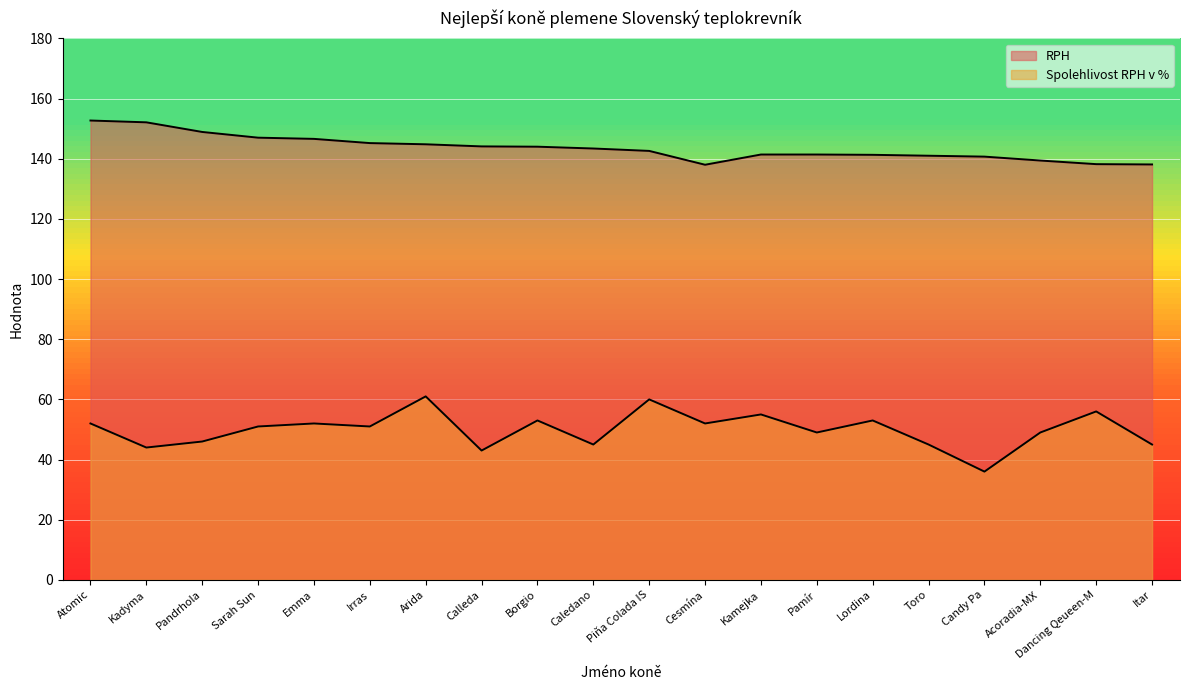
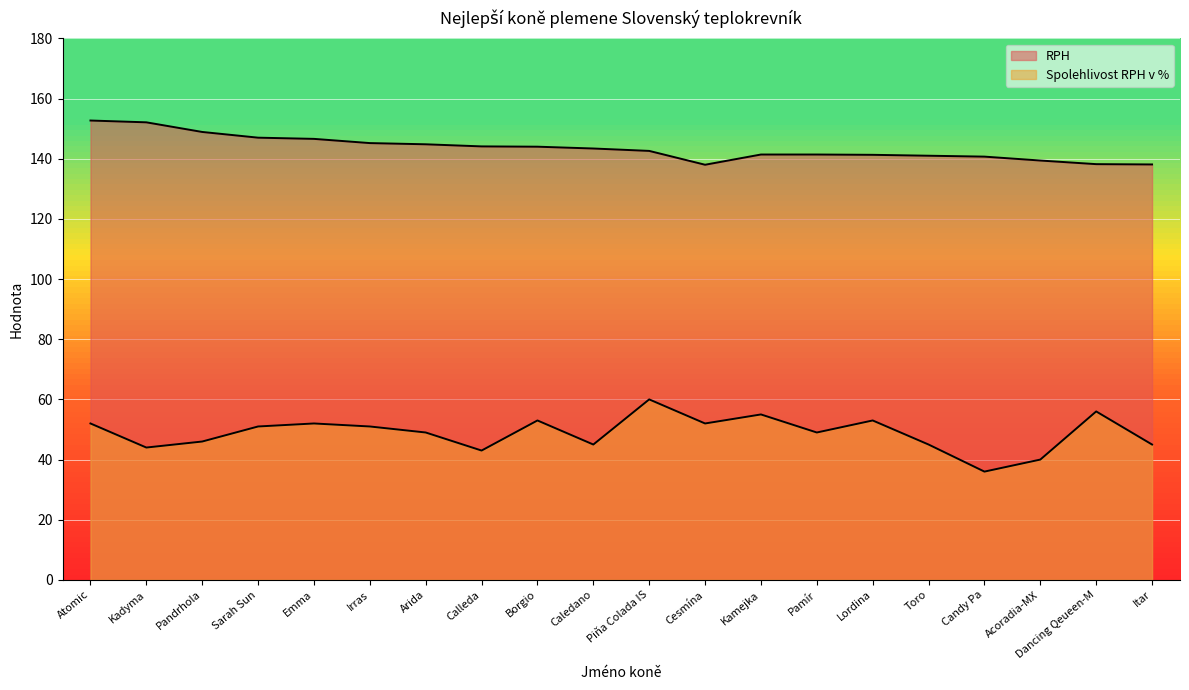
Spolehlivost RPH v %, Arida: 61 -> 49
Spolehlivost RPH v %, Acoradia-MX: 49 -> 40
